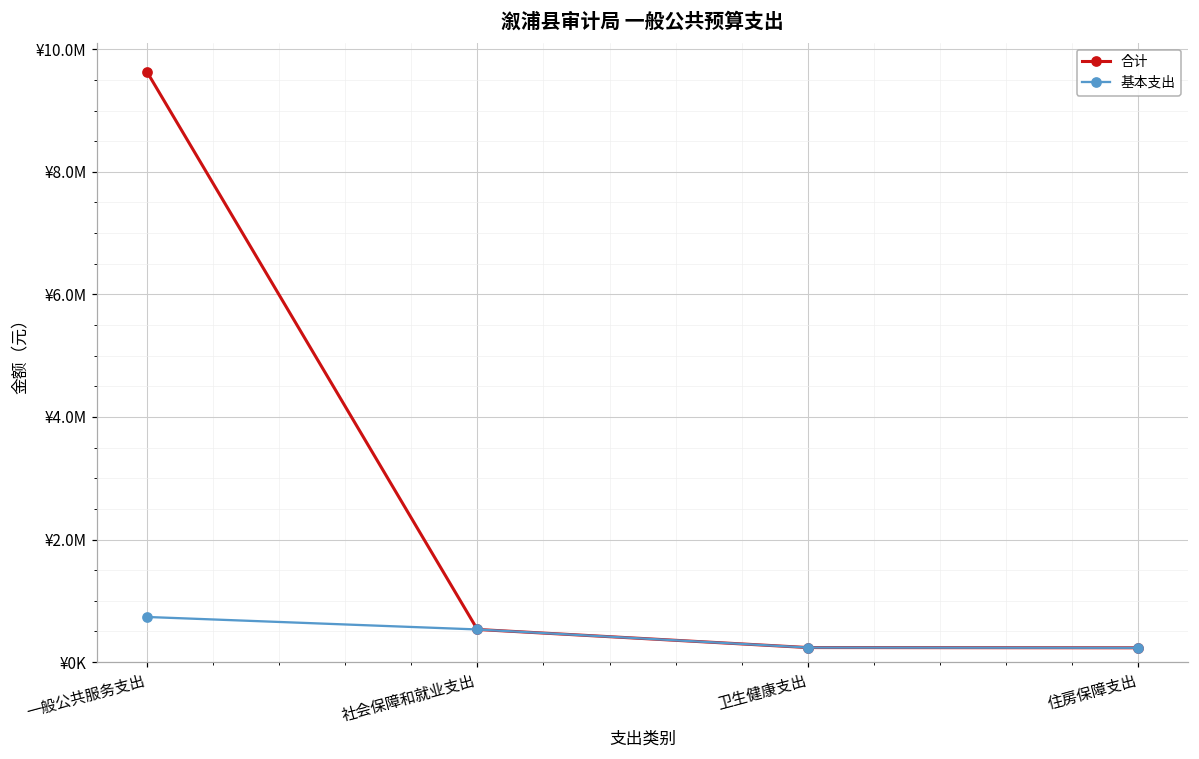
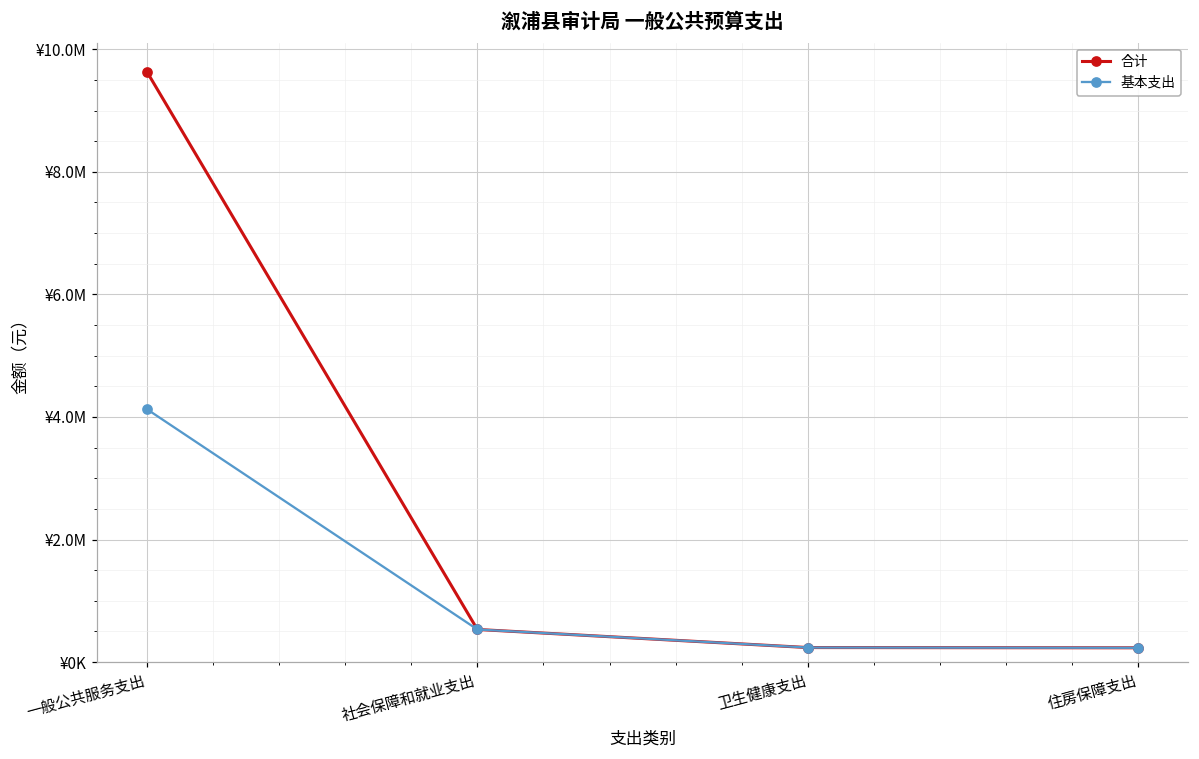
基本支出, 一般公共服务支出: ¥700000 -> ¥4100000
